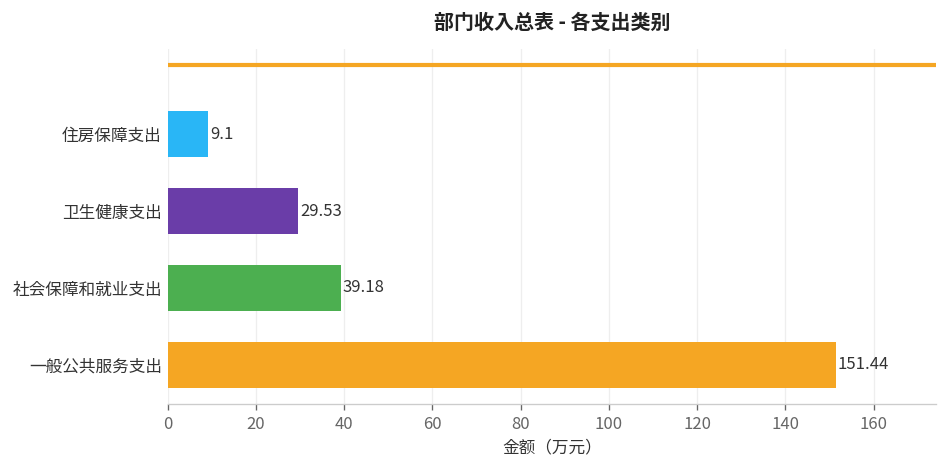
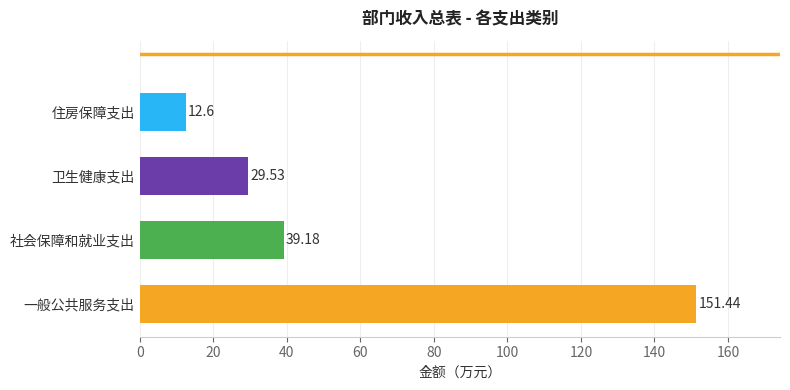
住房保障支出: 9.1 -> 12.6
